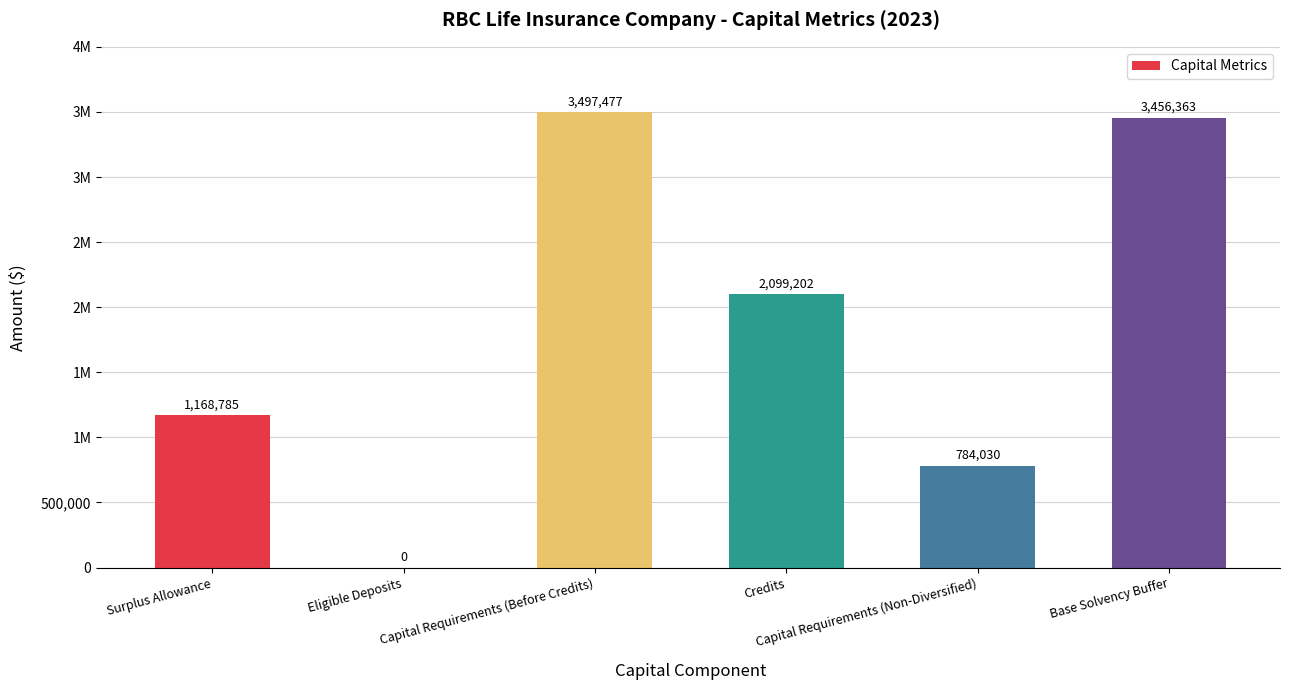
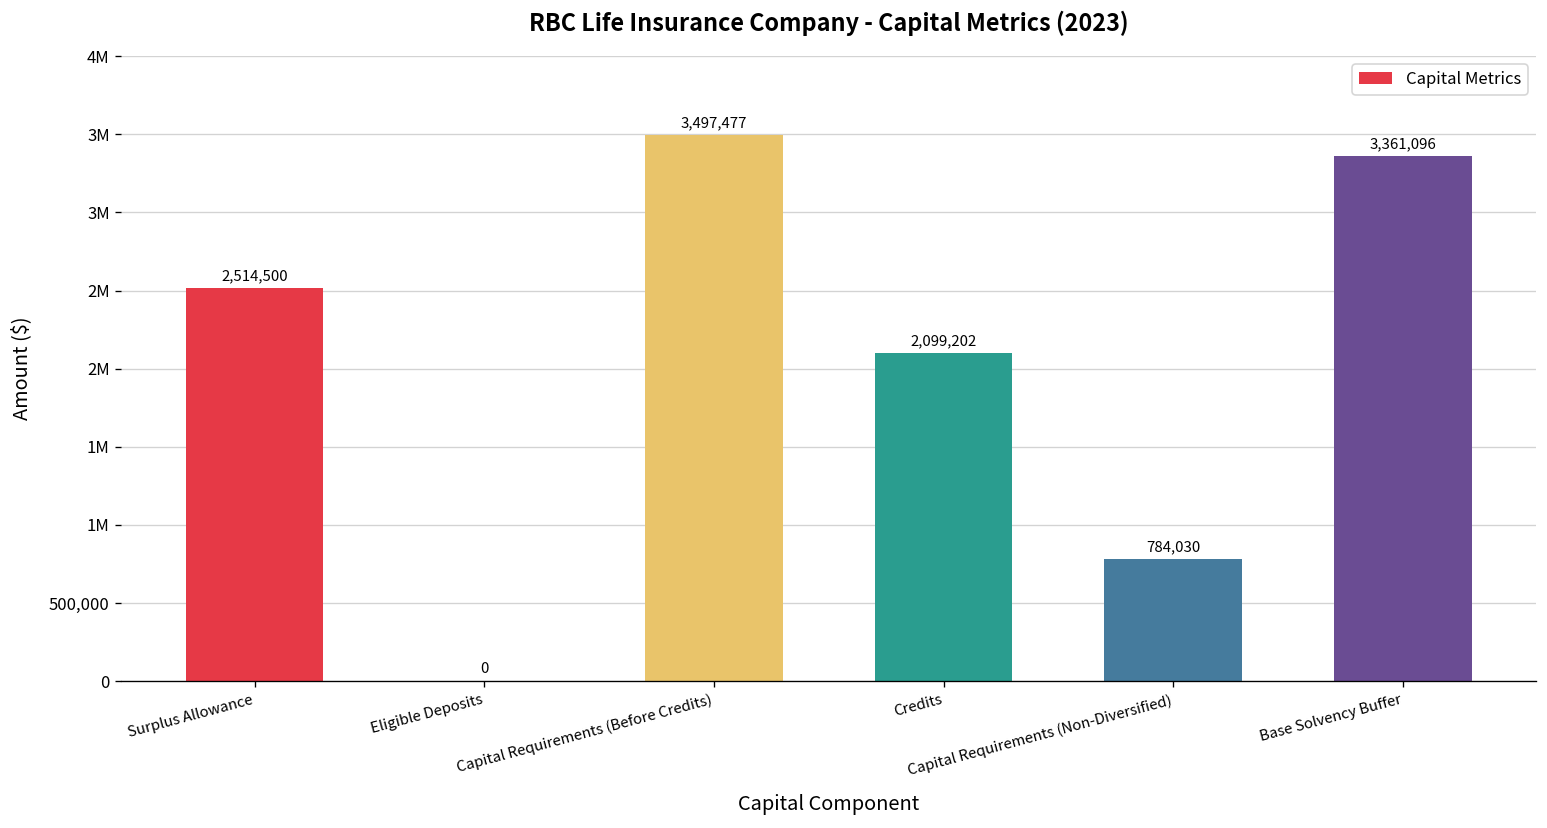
Surplus Allowance: 1,168,785 -> 2,514,500
Base Solvency Buffer: 3,456,363 -> 3,361,096
